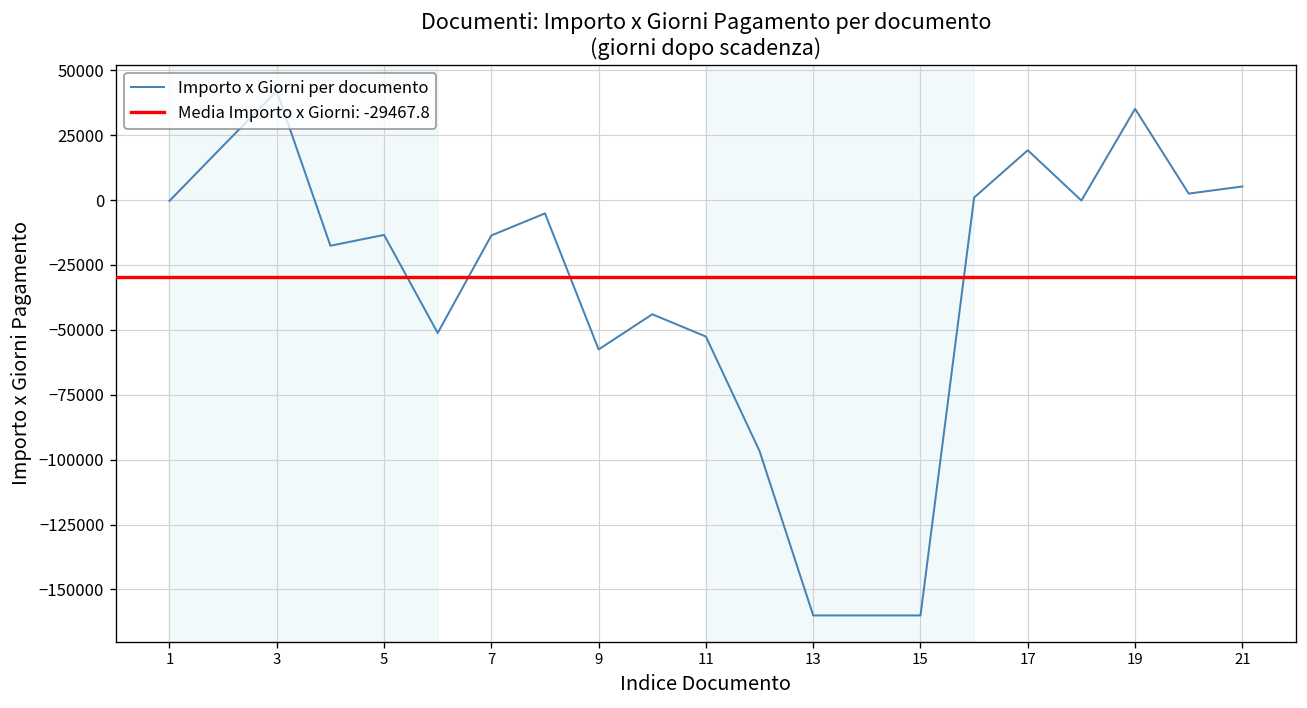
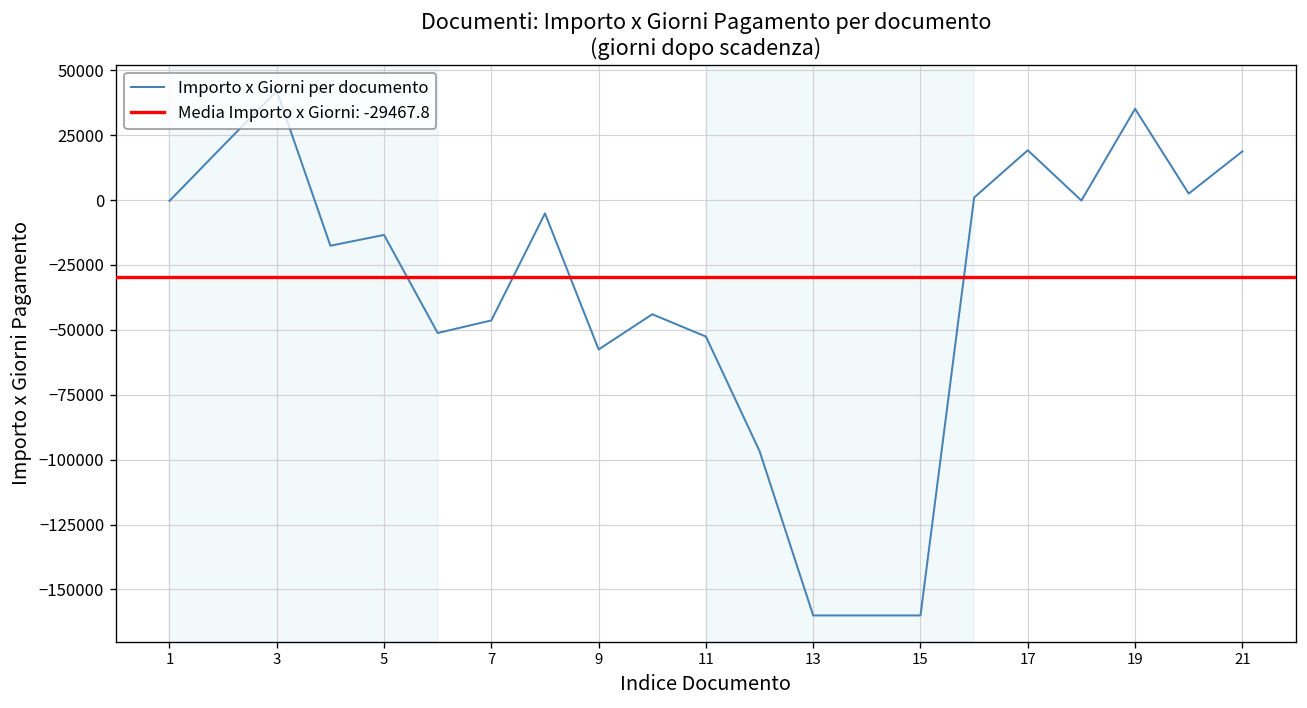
7: -14000 -> -46000
21: 5000 -> 19000
